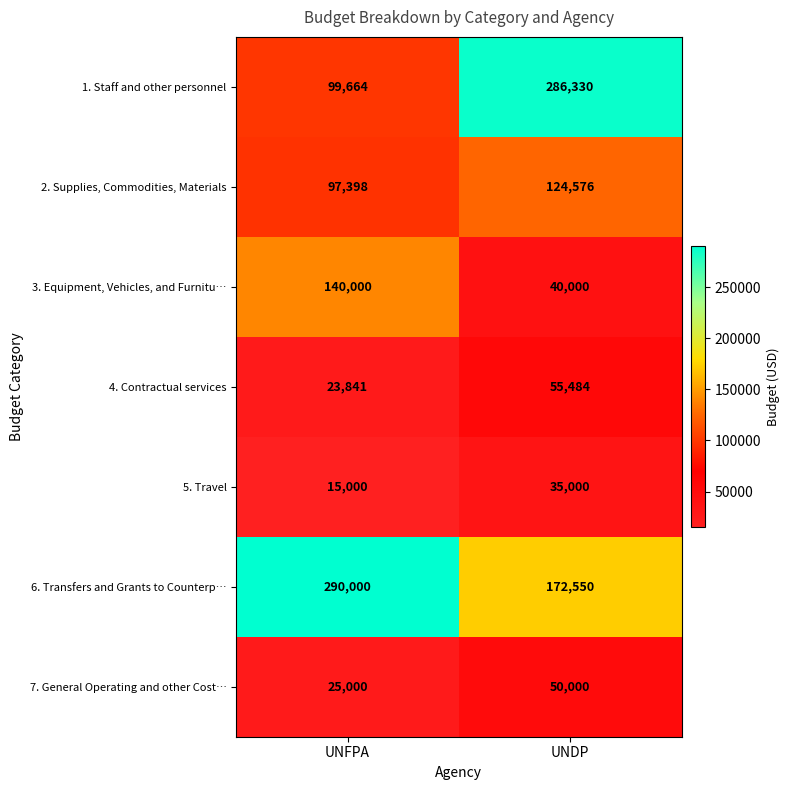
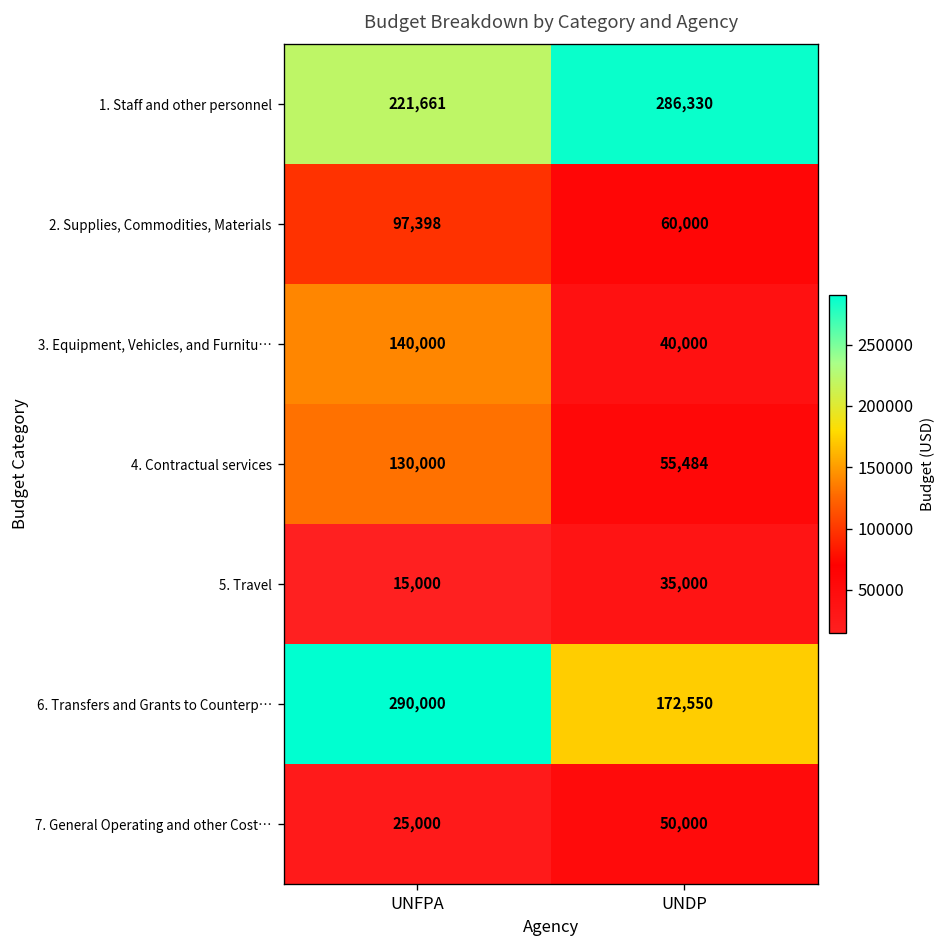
1. Staff and other personnel, UNFPA: 99,664 -> 221,661
2. Supplies, Commodities, Materials, UNDP: 124,576 -> 60,000
4. Contractual services, UNFPA: 23,841 -> 130,000
